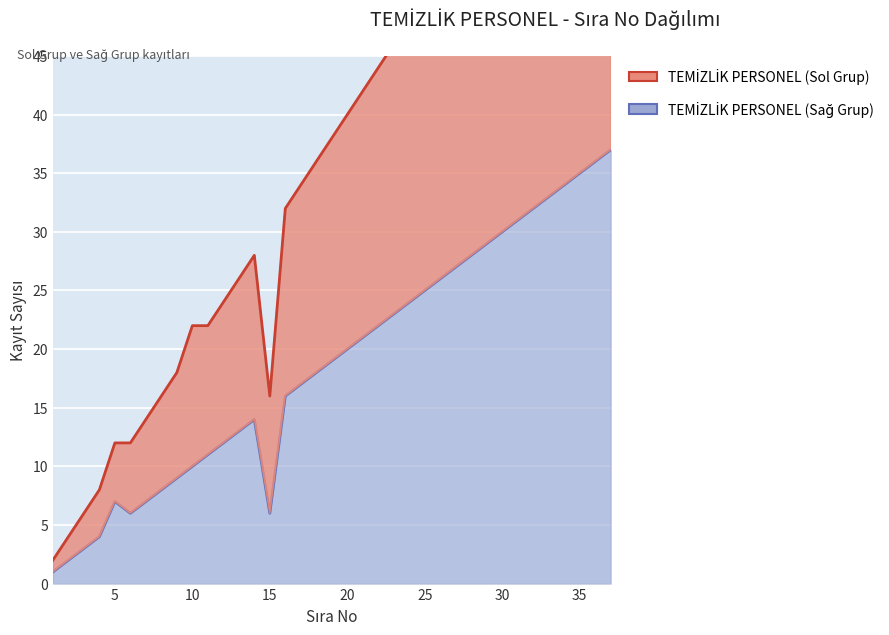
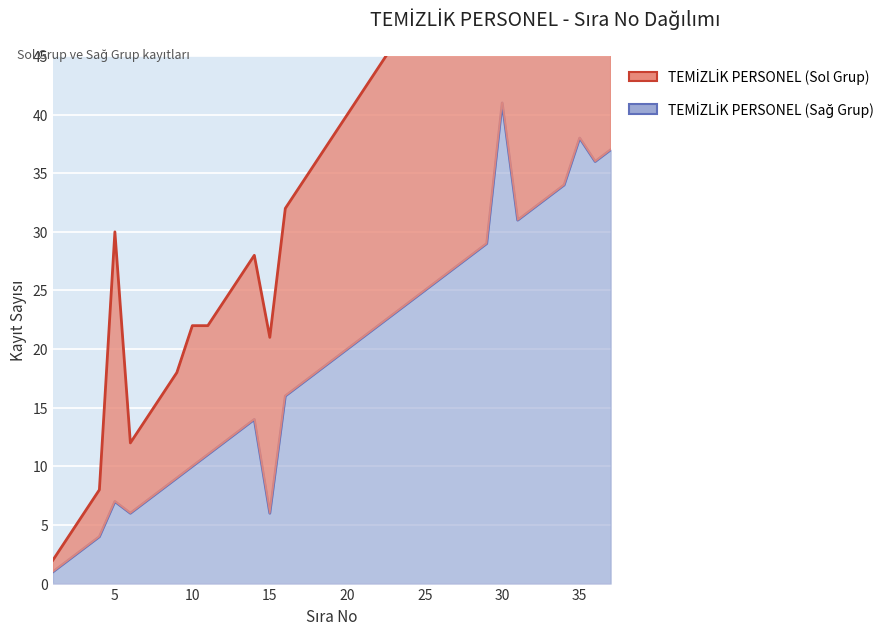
TEMİZLİK PERSONEL (Sol Grup), 5: 5 -> 23
TEMİZLİK PERSONEL (Sol Grup), 15: 10 -> 15
TEMİZLİK PERSONEL (Sağ Grup), 30: 30 -> 41
TEMİZLİK PERSONEL (Sağ Grup), 35: 35 -> 38
